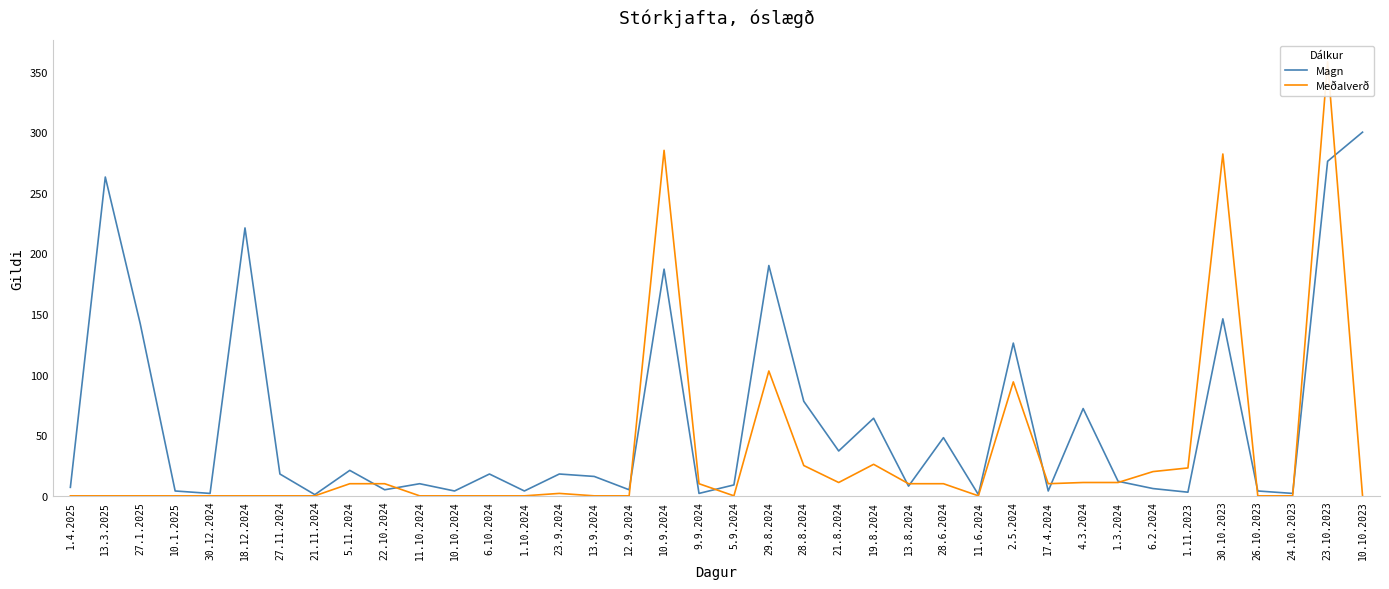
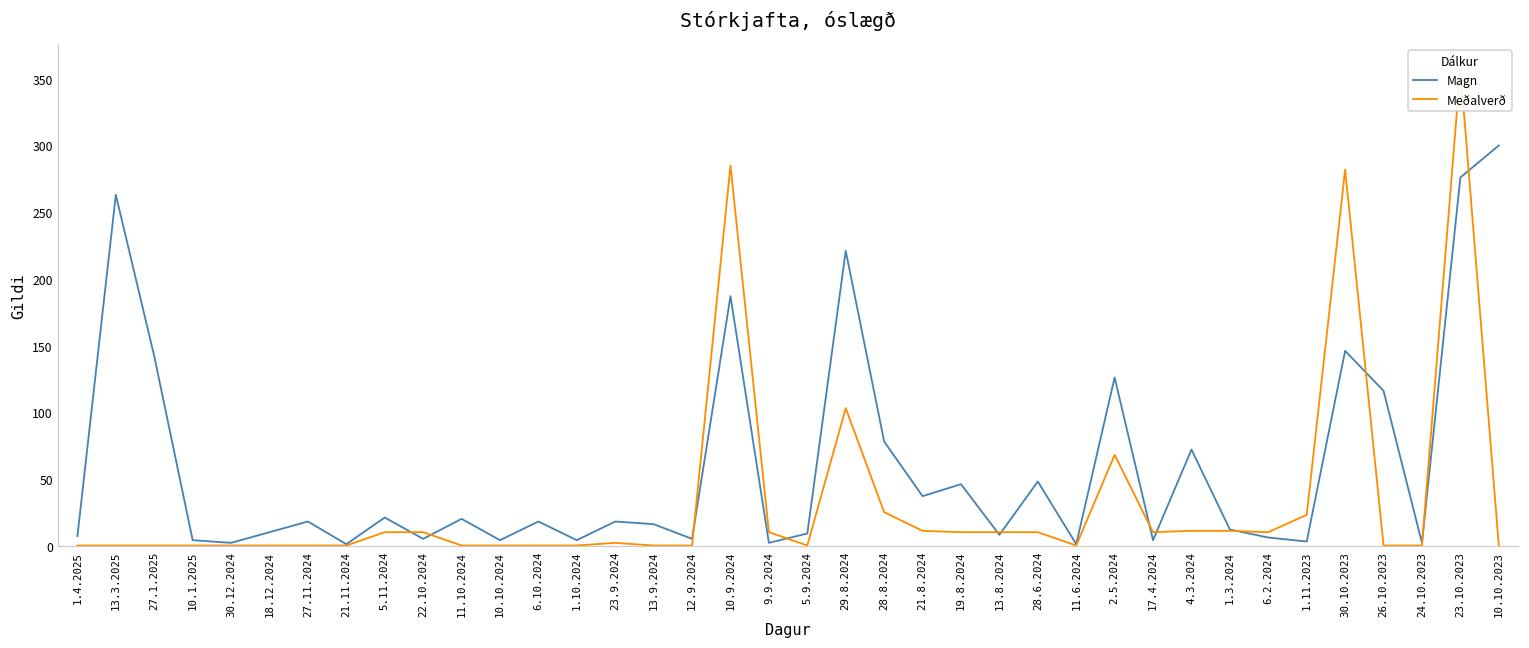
Magn, 18.12.2024: 221 -> 10
Magn, 11.10.2024: 10 -> 20
Magn, 29.8.2024: 190 -> 221
Magn, 19.8.2024: 64 -> 46
Meðalverð, 19.8.2024: 26 -> 10
Meðalverð, 2.5.2024: 94 -> 68
Meðalverð, 6.2.2024: 20 -> 10
Magn, 26.10.2023: 4 -> 116
